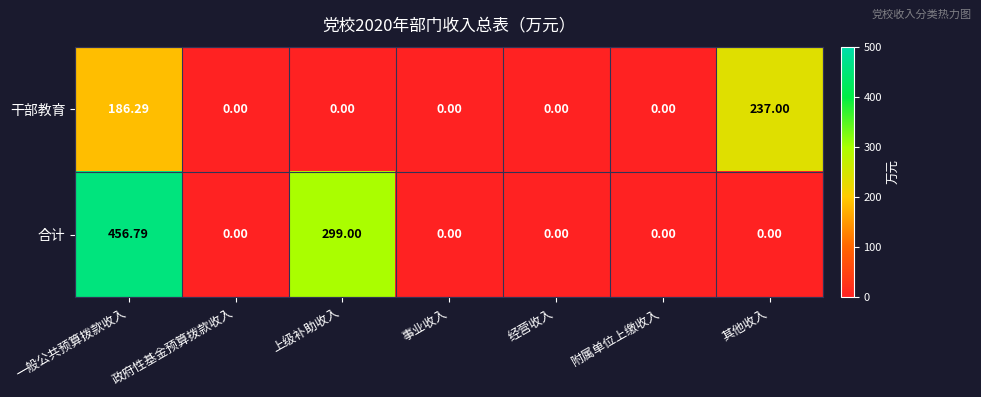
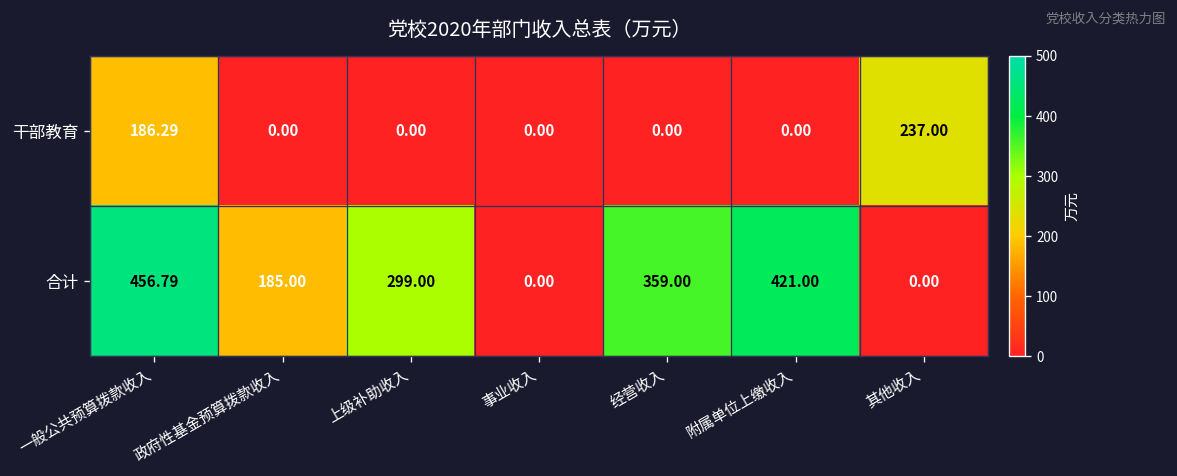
合计, 政府性基金预算拨款收入: 0.00 -> 185.00
合计, 经营收入: 0.00 -> 359.00
合计, 附属单位上缴收入: 0.00 -> 421.00
